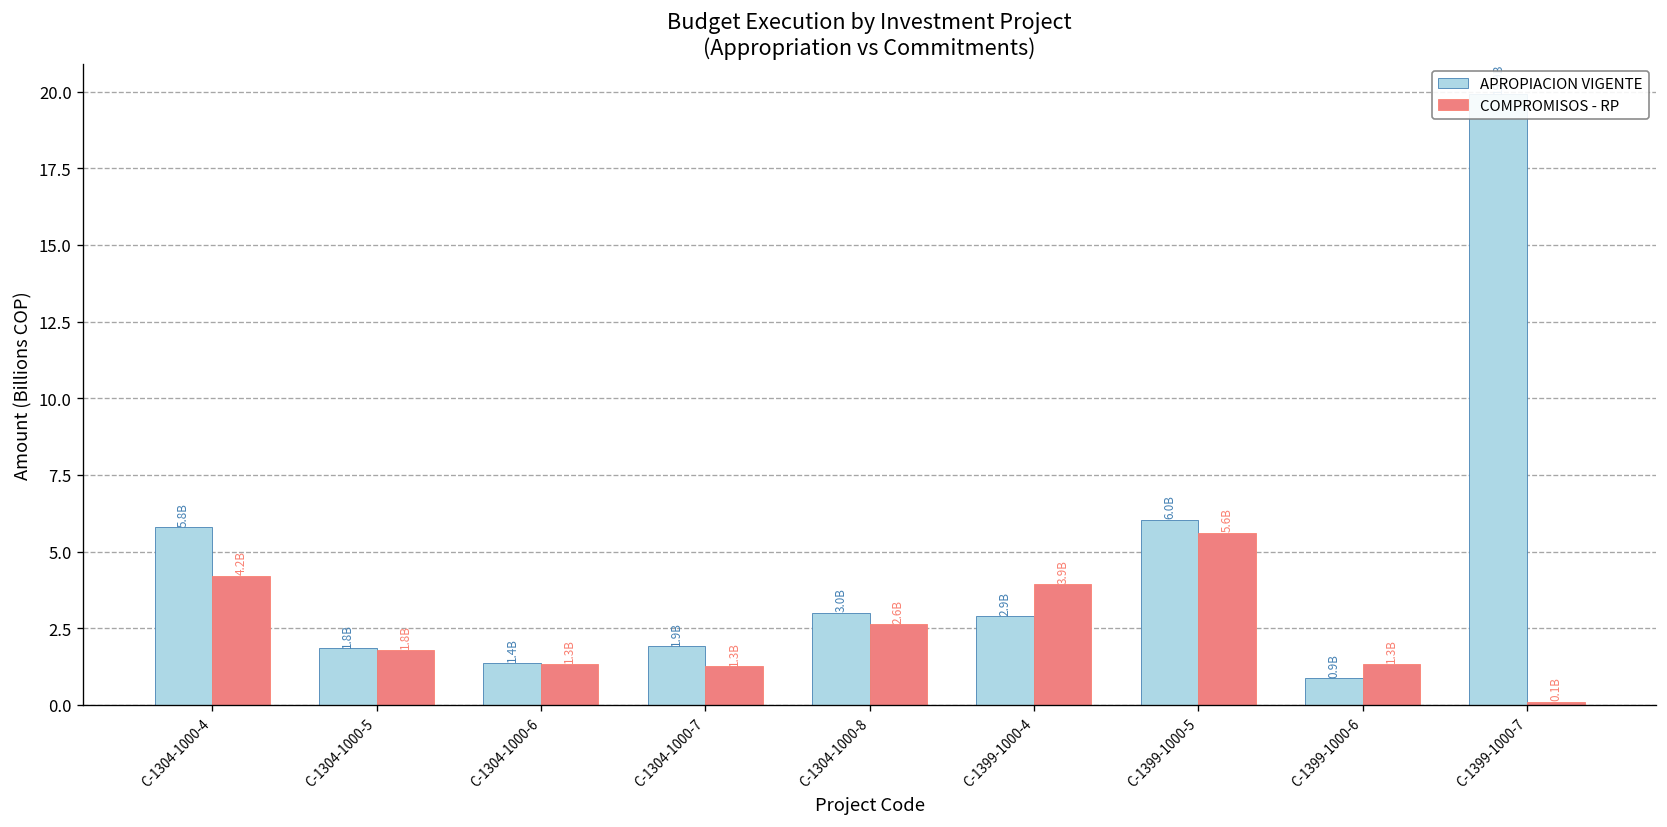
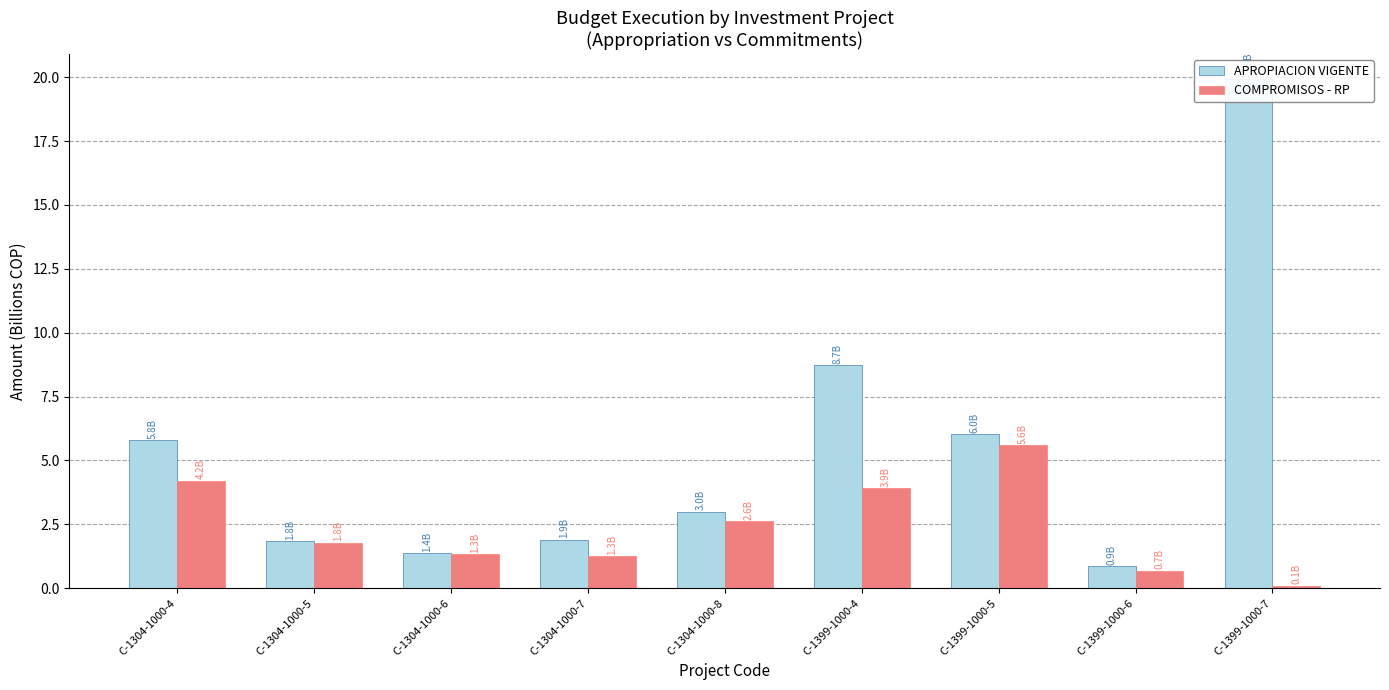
APROPIACION VIGENTE, C-1399-1000-4: 2.9B -> 8.7B
COMPROMISOS - RP, C-1399-1000-6: 1.3B -> 0.7B
